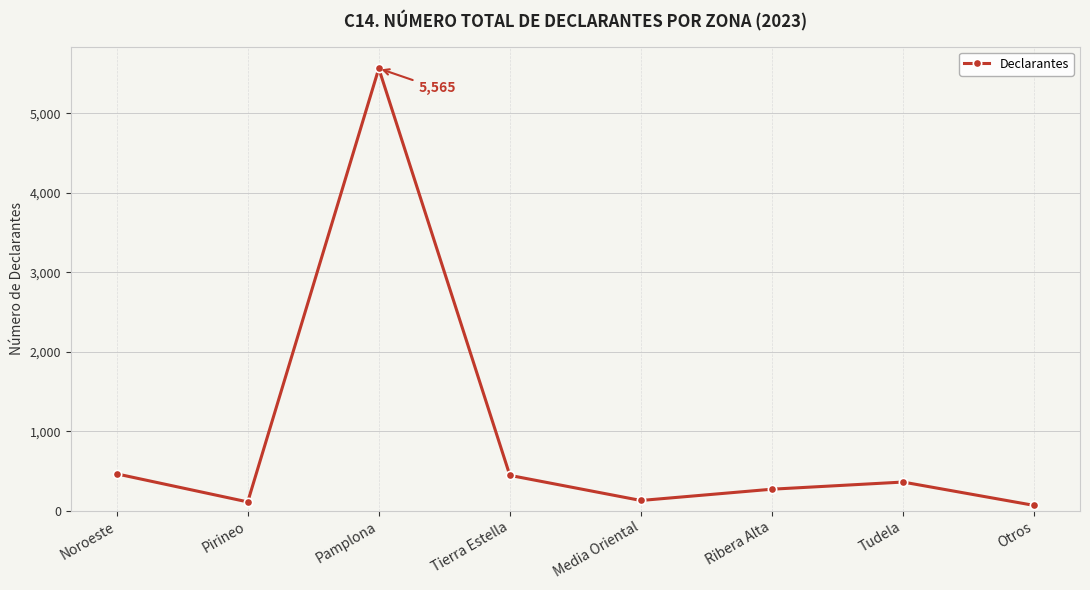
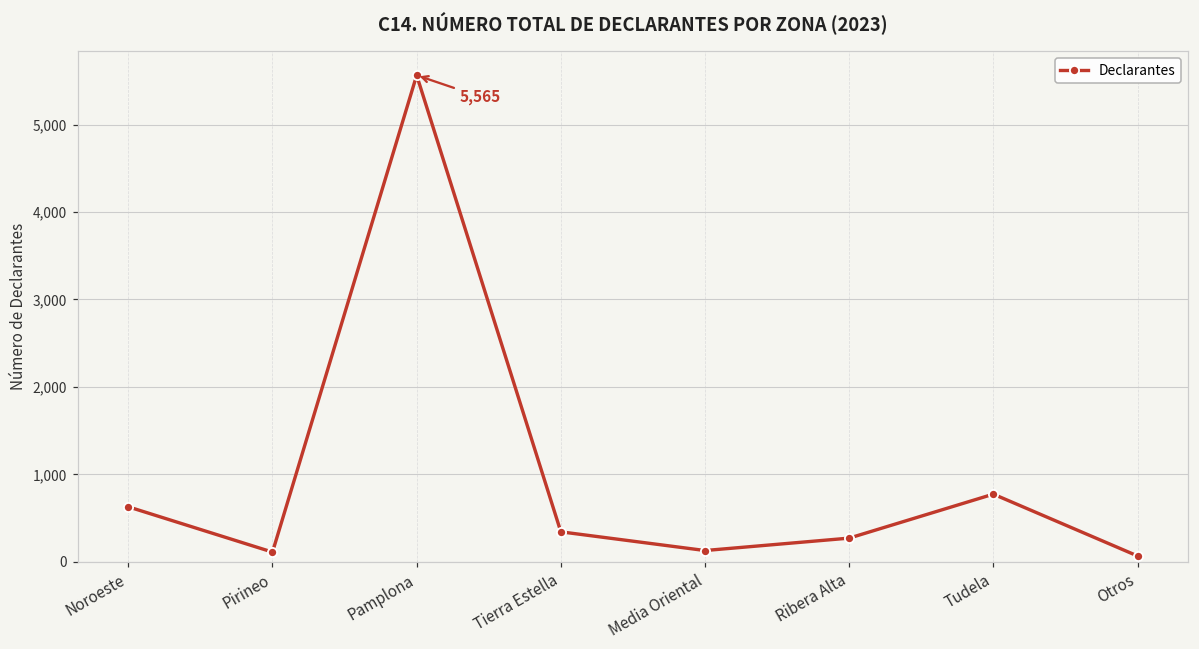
Noroeste: 500 -> 600
Tierra Estella: 400 -> 300
Tudela: 400 -> 800
